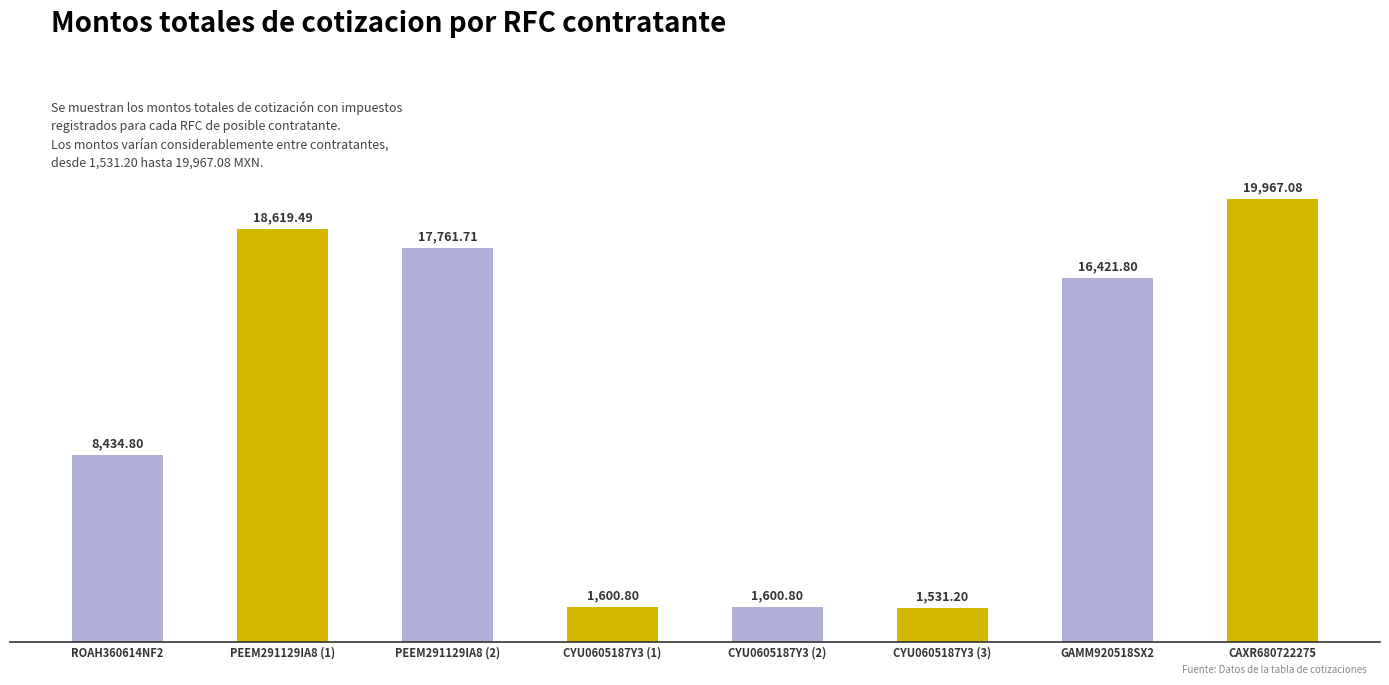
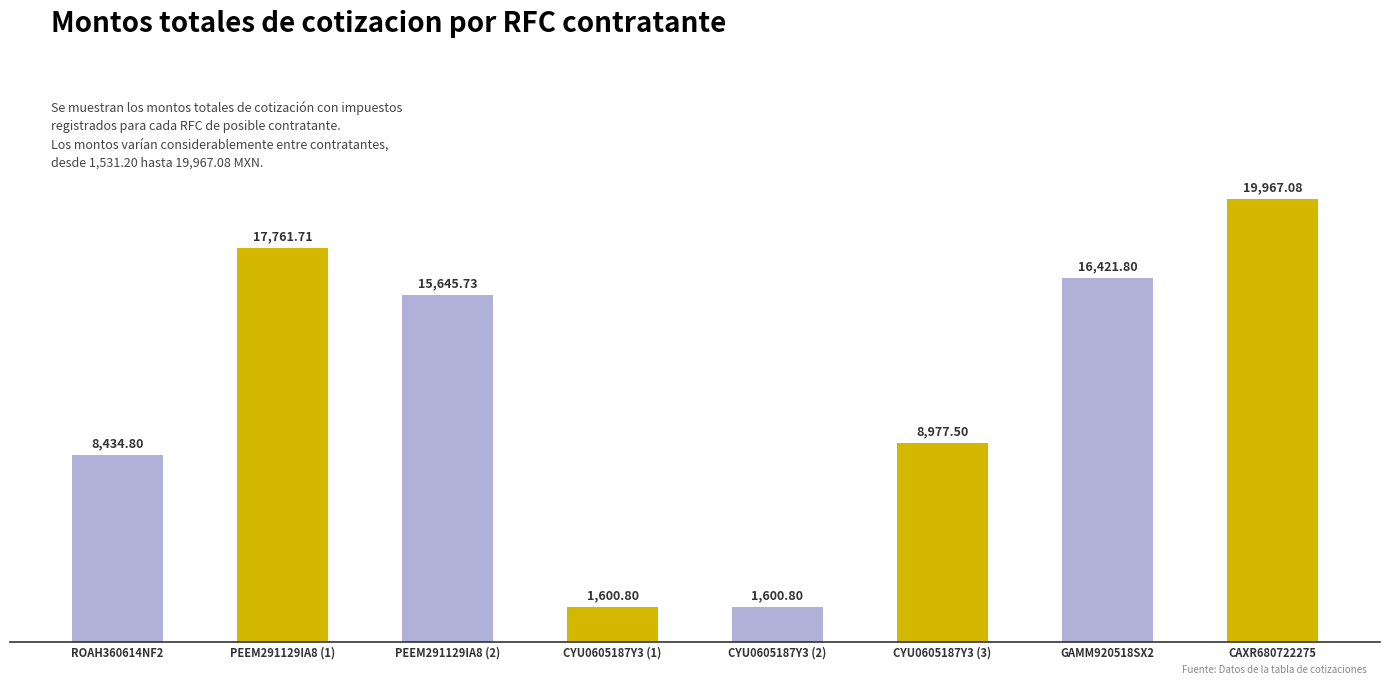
PEEM291129IA8 (1): 18,619.49 -> 17,761.71
PEEM291129IA8 (2): 17,761.71 -> 15,645.73
CYU0605187Y3 (3): 1,531.20 -> 8,977.50
